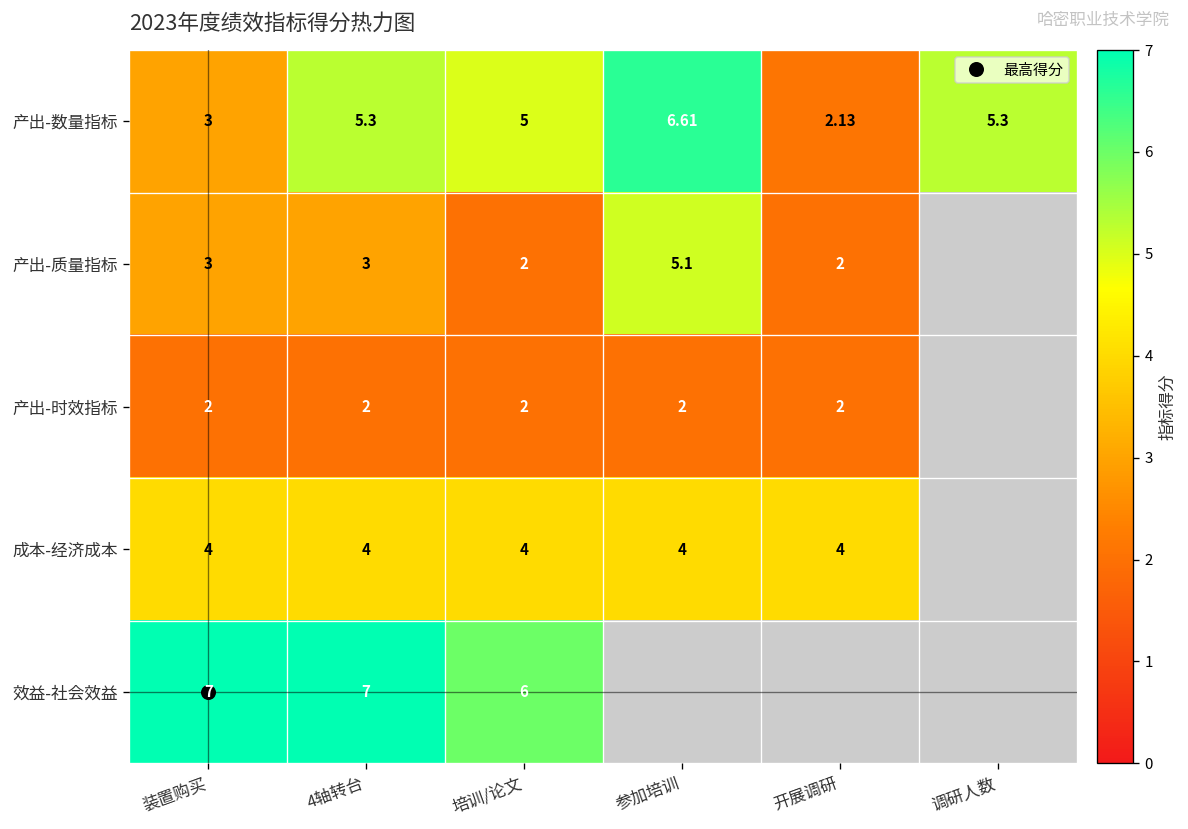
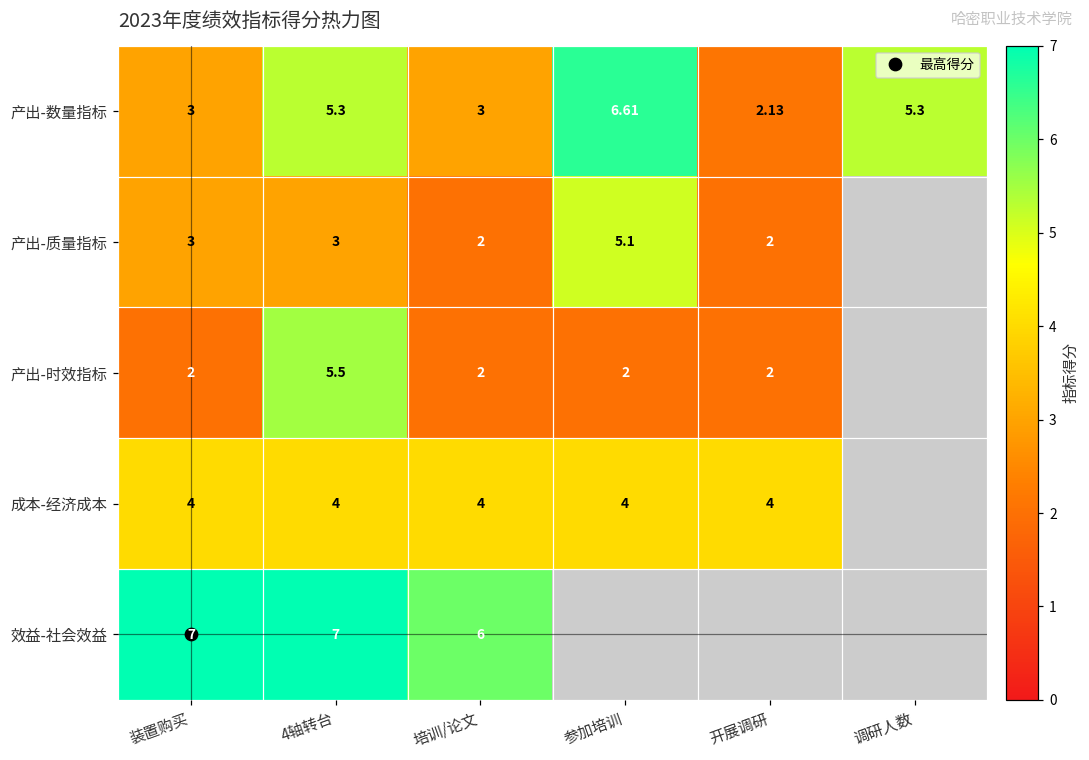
产出-数量指标, 培训/论文: 5 -> 3
产出-时效指标, 4轴转台: 2 -> 5.5
